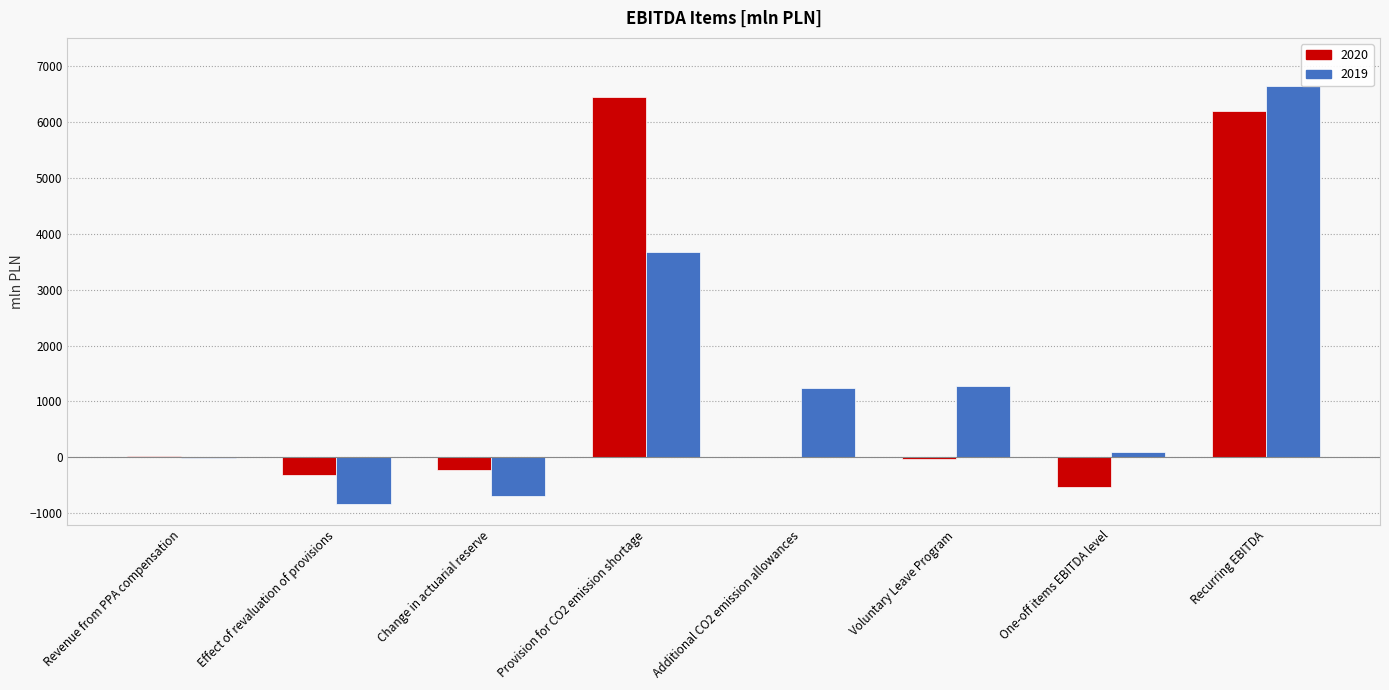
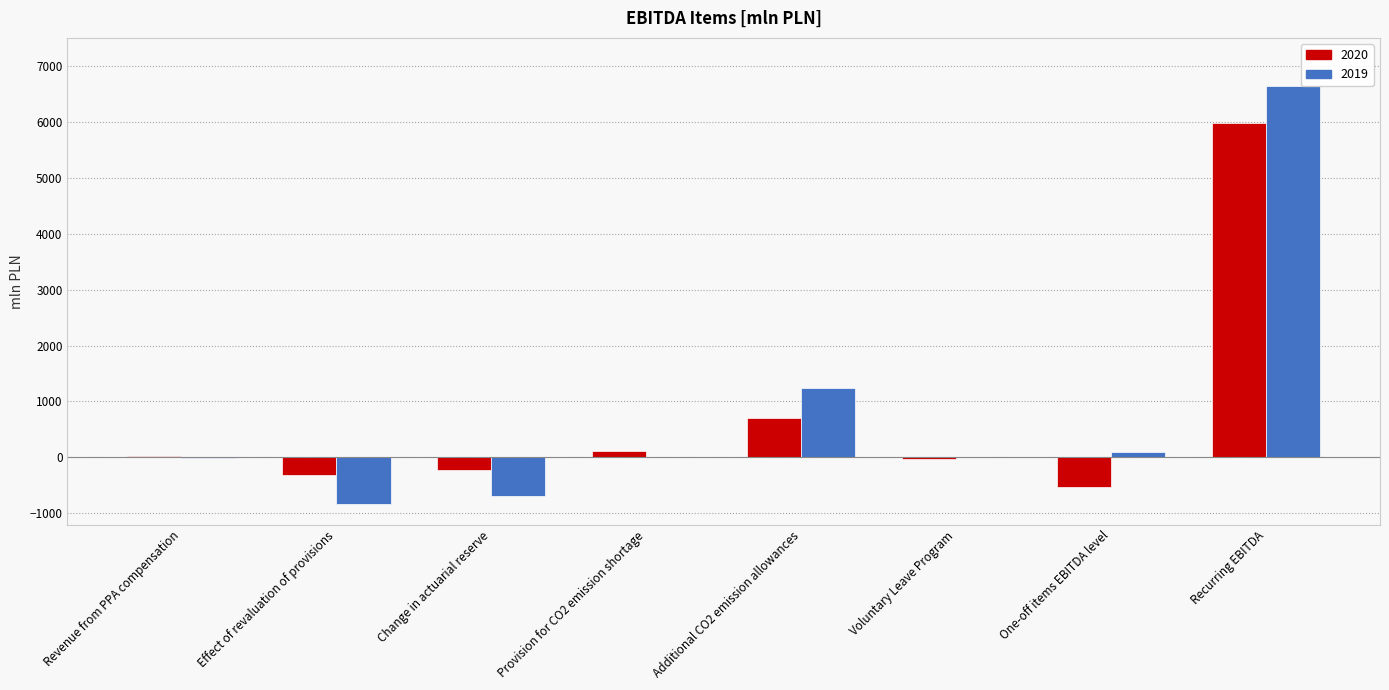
2020, Provision for CO2 emission shortage: 6400 -> 100
2019, Provision for CO2 emission shortage: 3700 -> 0
2020, Additional CO2 emission allowances: 0 -> 700
2019, Voluntary Leave Program: 1300 -> 0
2020, Recurring EBITDA: 6200 -> 6000
